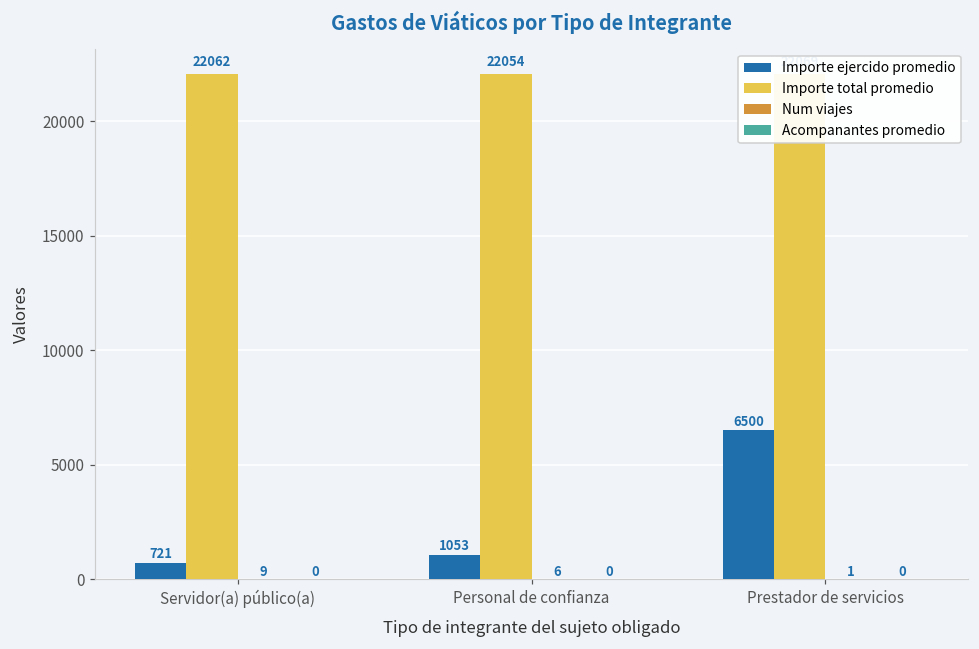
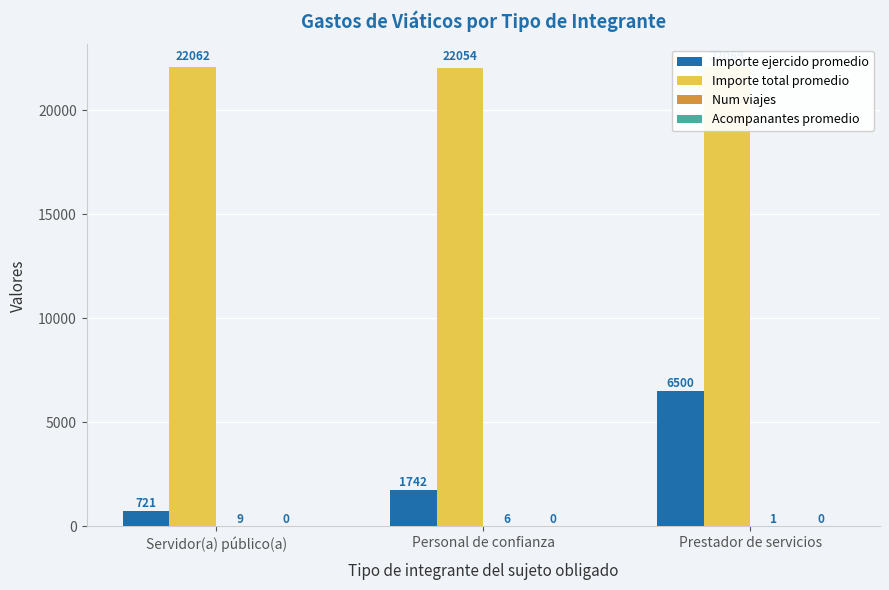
Importe ejercido promedio, Personal de confianza: 1053 -> 1742
